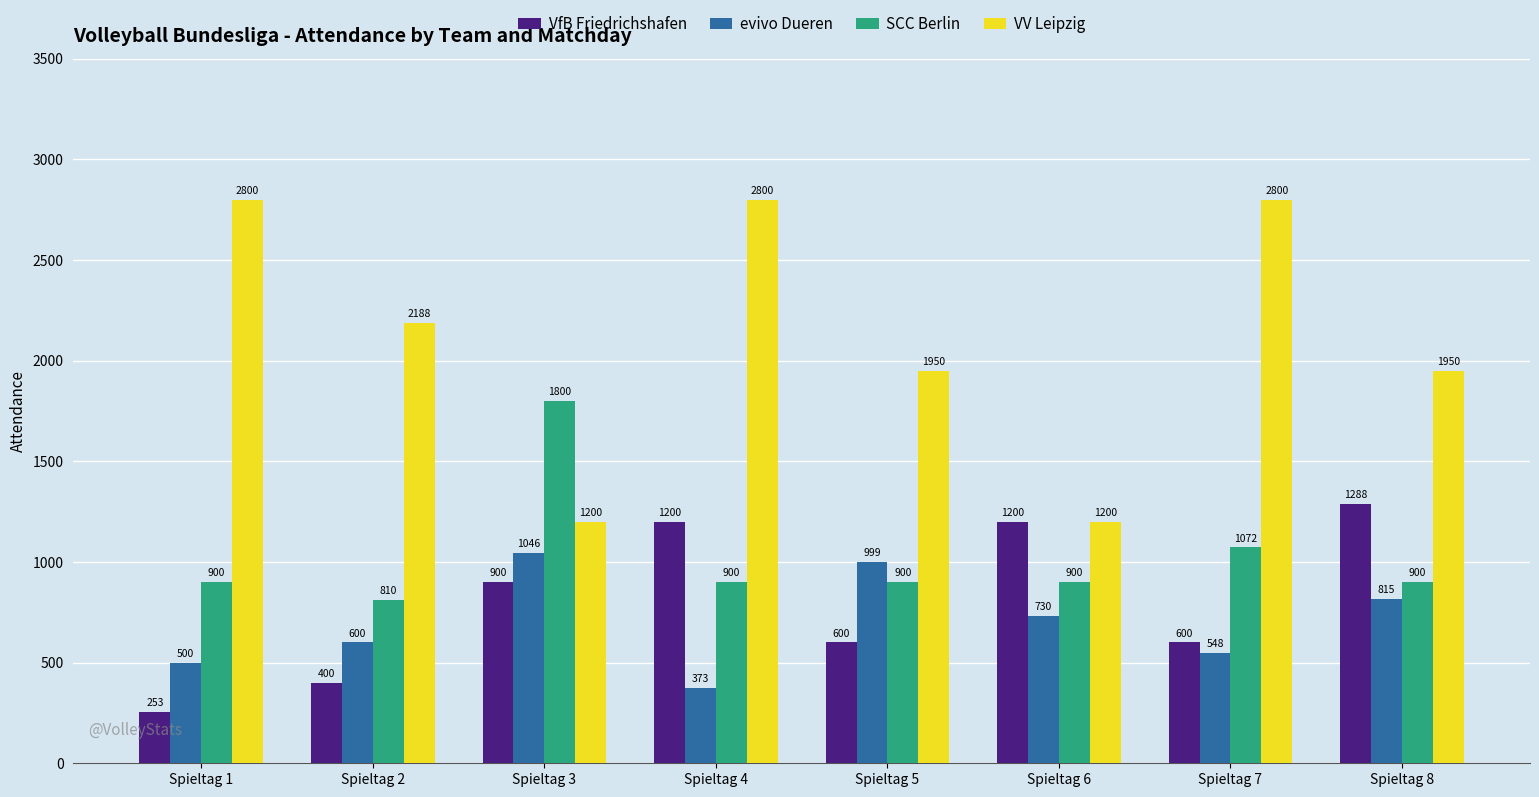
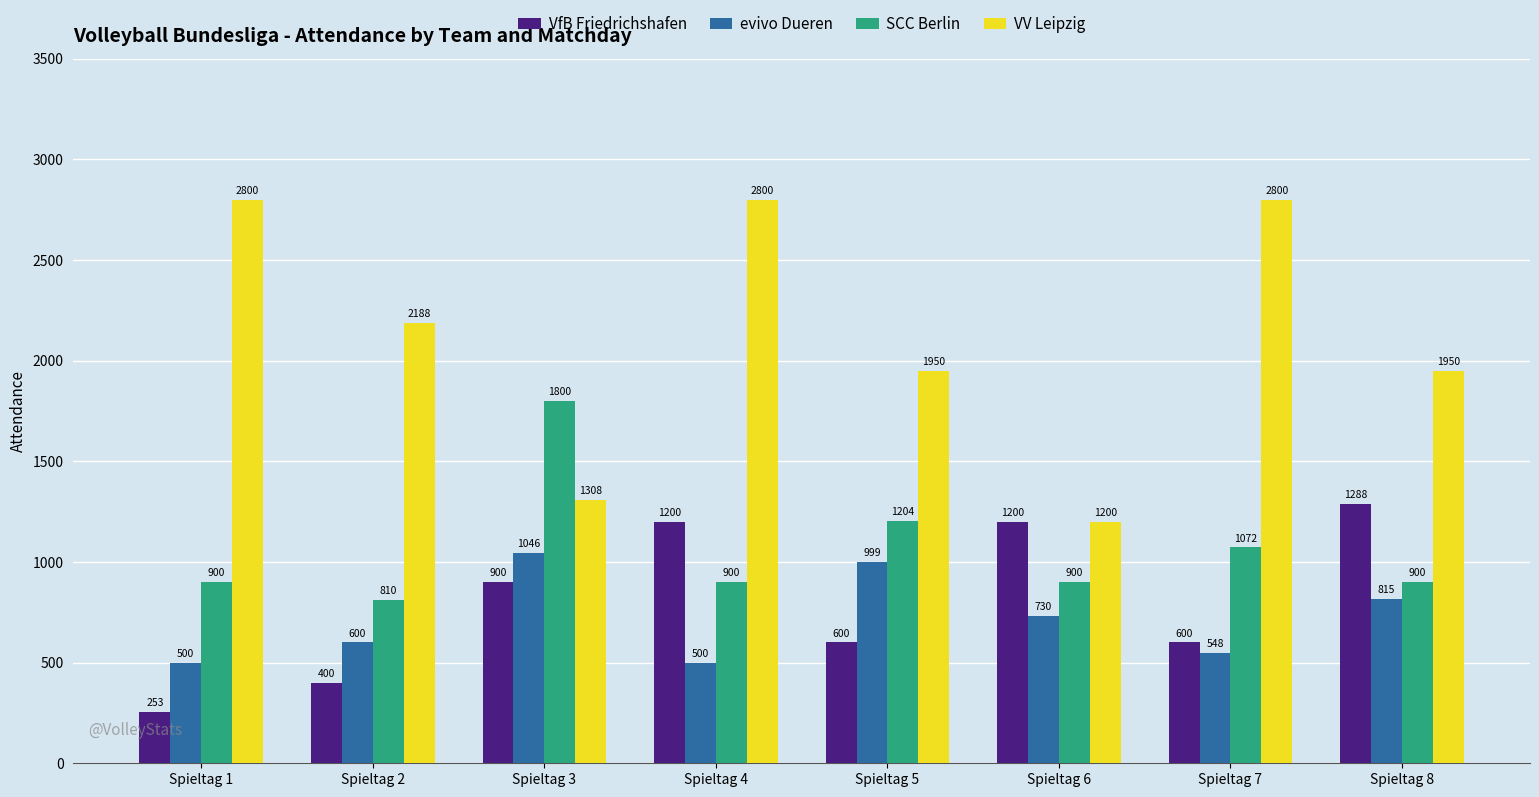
VV Leipzig, Spieltag 3: 1200 -> 1308
evivo Dueren, Spieltag 4: 373 -> 500
SCC Berlin, Spieltag 5: 900 -> 1204
